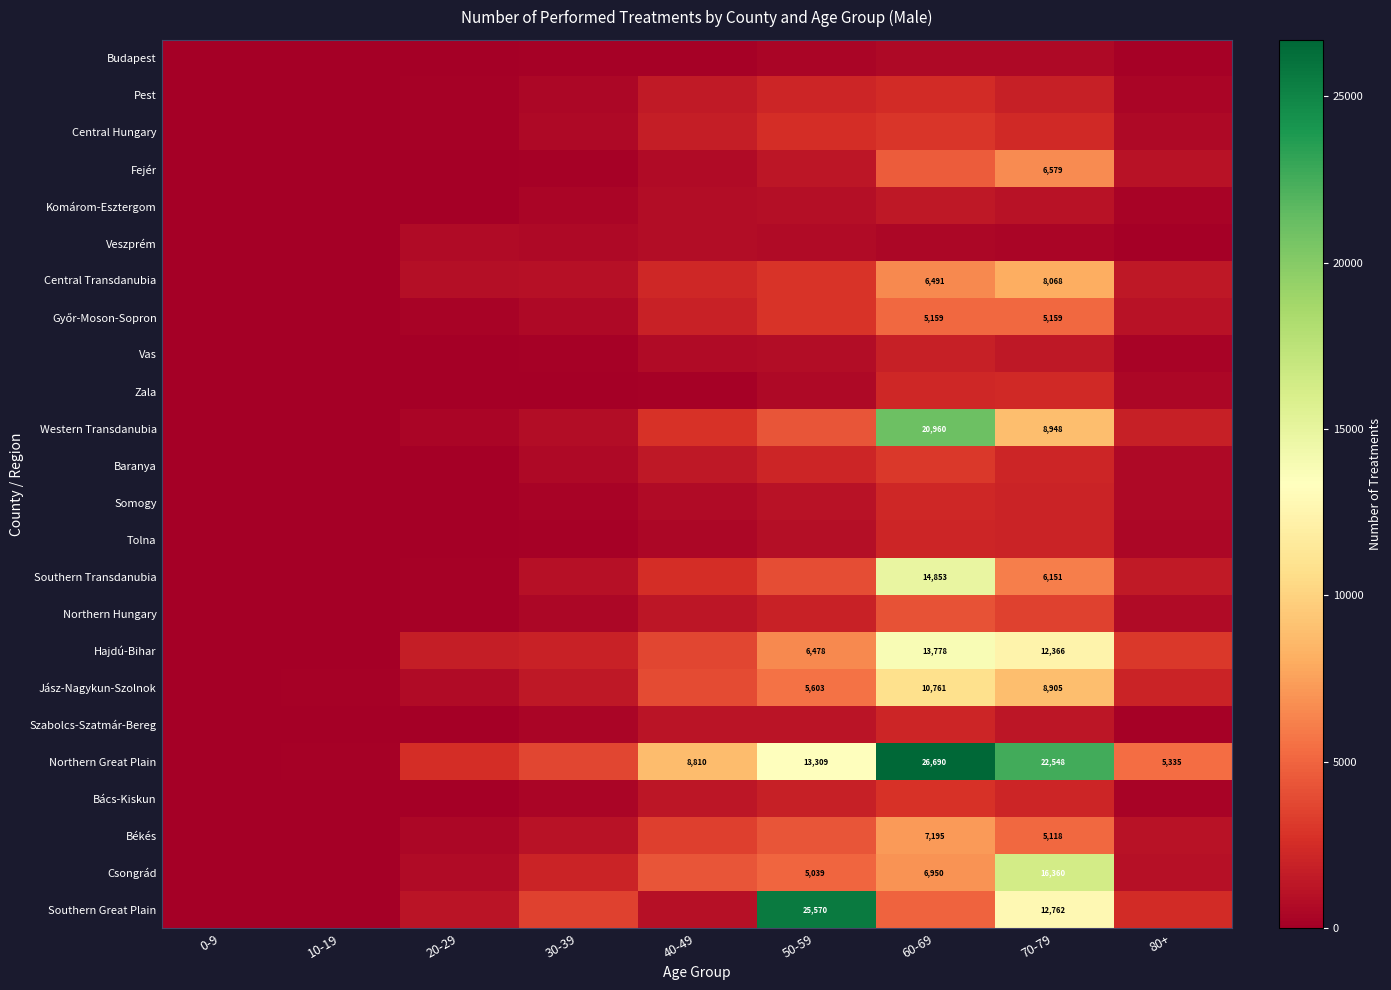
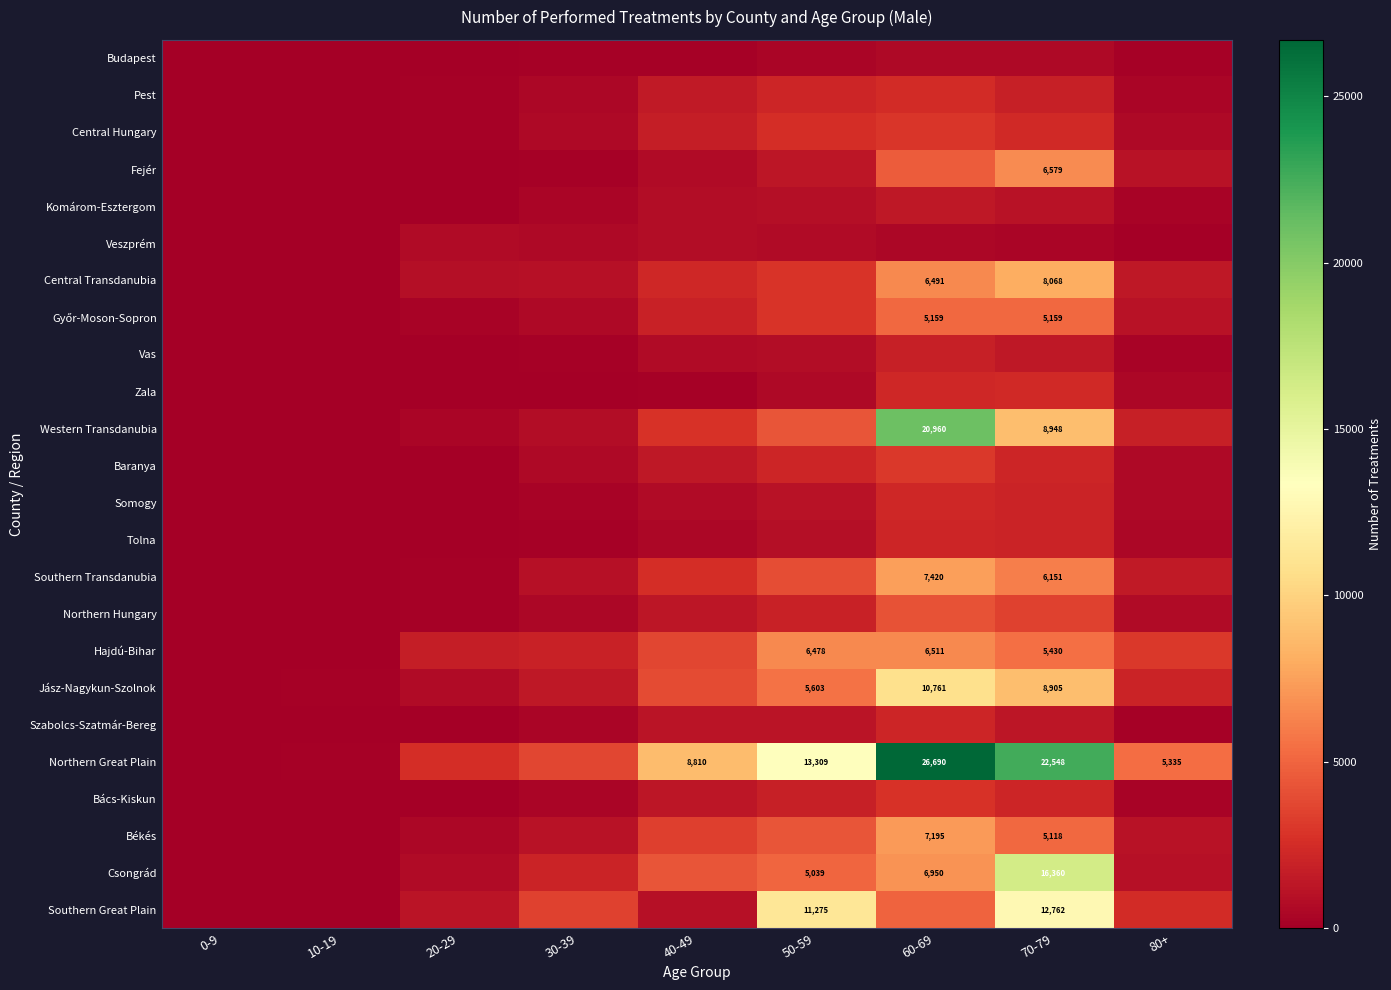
Southern Transdanubia, 60-69: 14,853 -> 7,420
Hajdú-Bihar, 60-69: 13,778 -> 6,511
Hajdú-Bihar, 70-79: 12,366 -> 5,430
Southern Great Plain, 50-59: 25,570 -> 11,275
